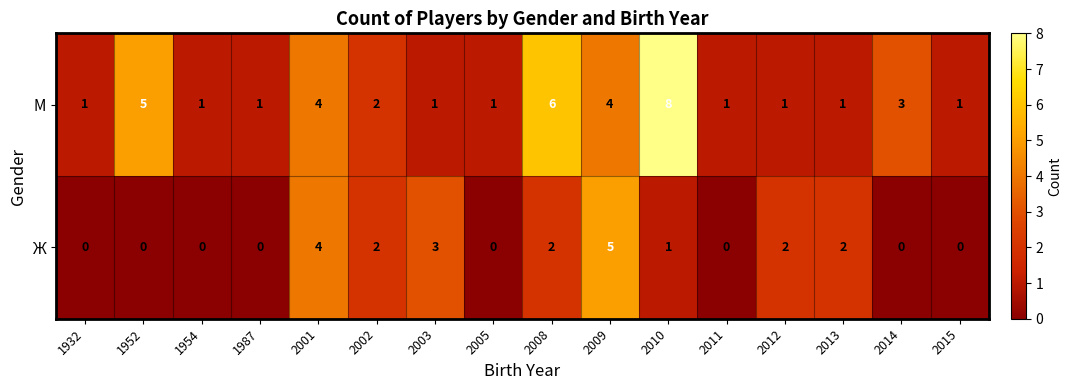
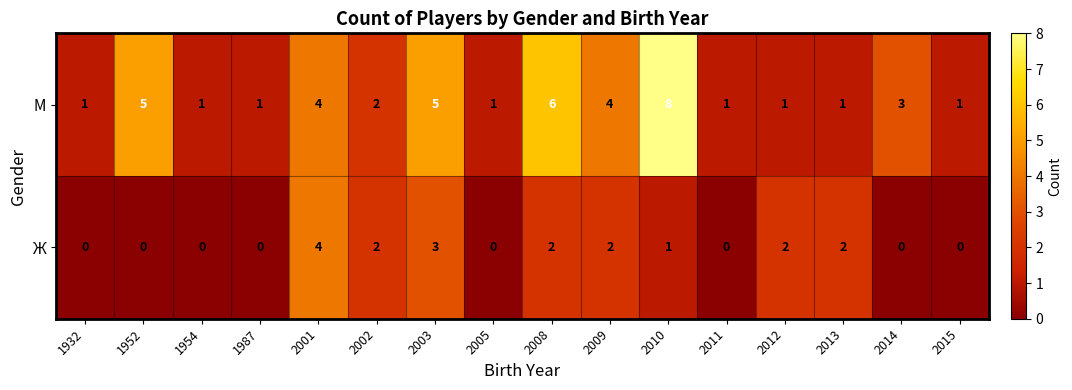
М, 2003: 1 -> 5
Ж, 2009: 5 -> 2
